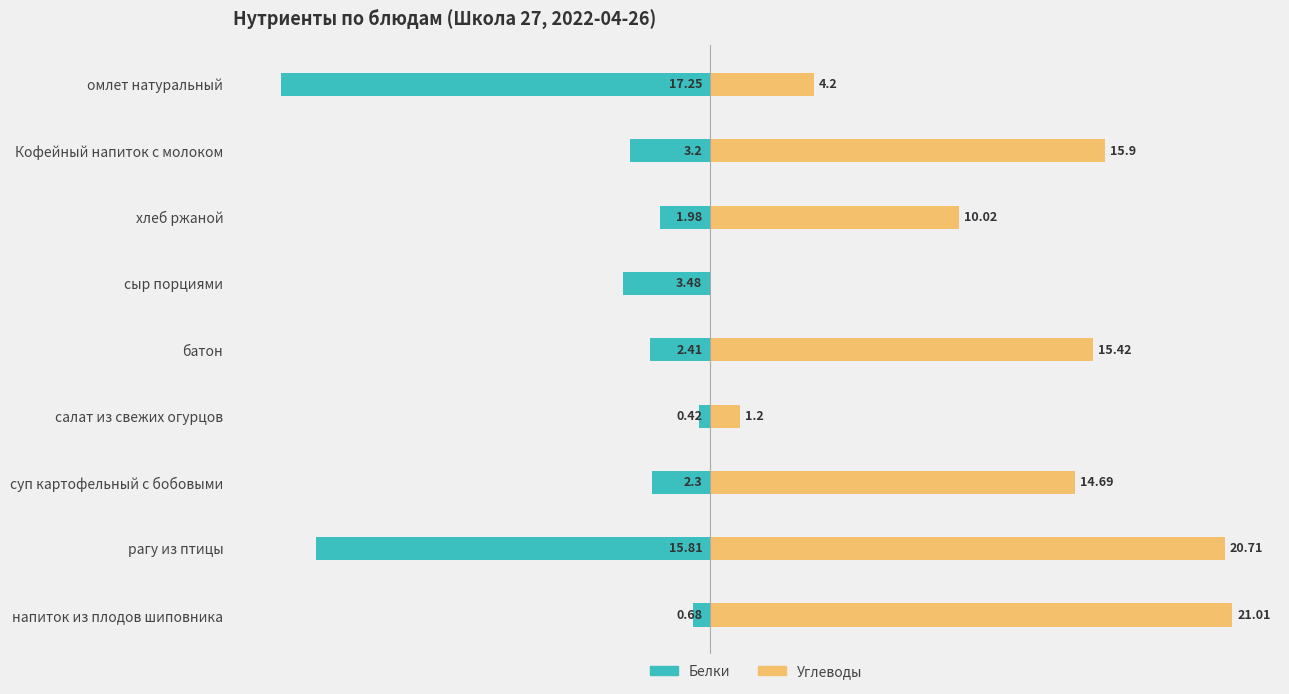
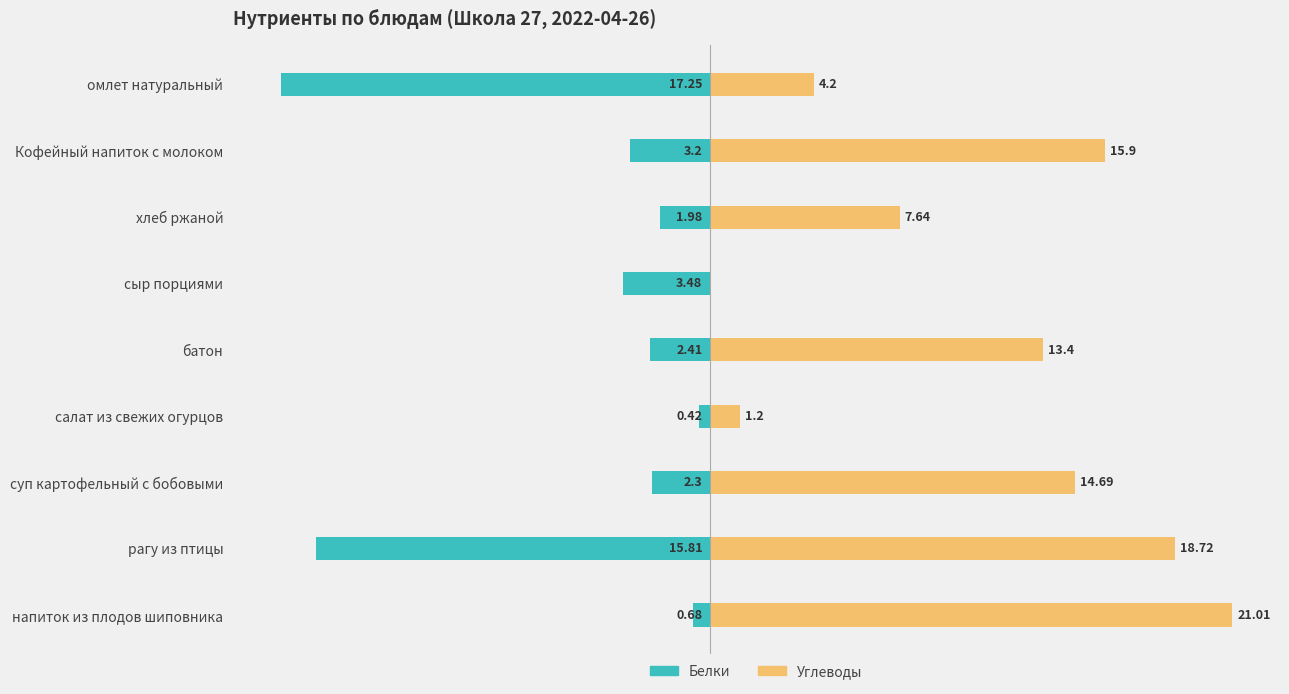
Углеводы, хлеб ржаной: 10.02 -> 7.64
Углеводы, батон: 15.42 -> 13.4
Углеводы, рагу из птицы: 20.71 -> 18.72
